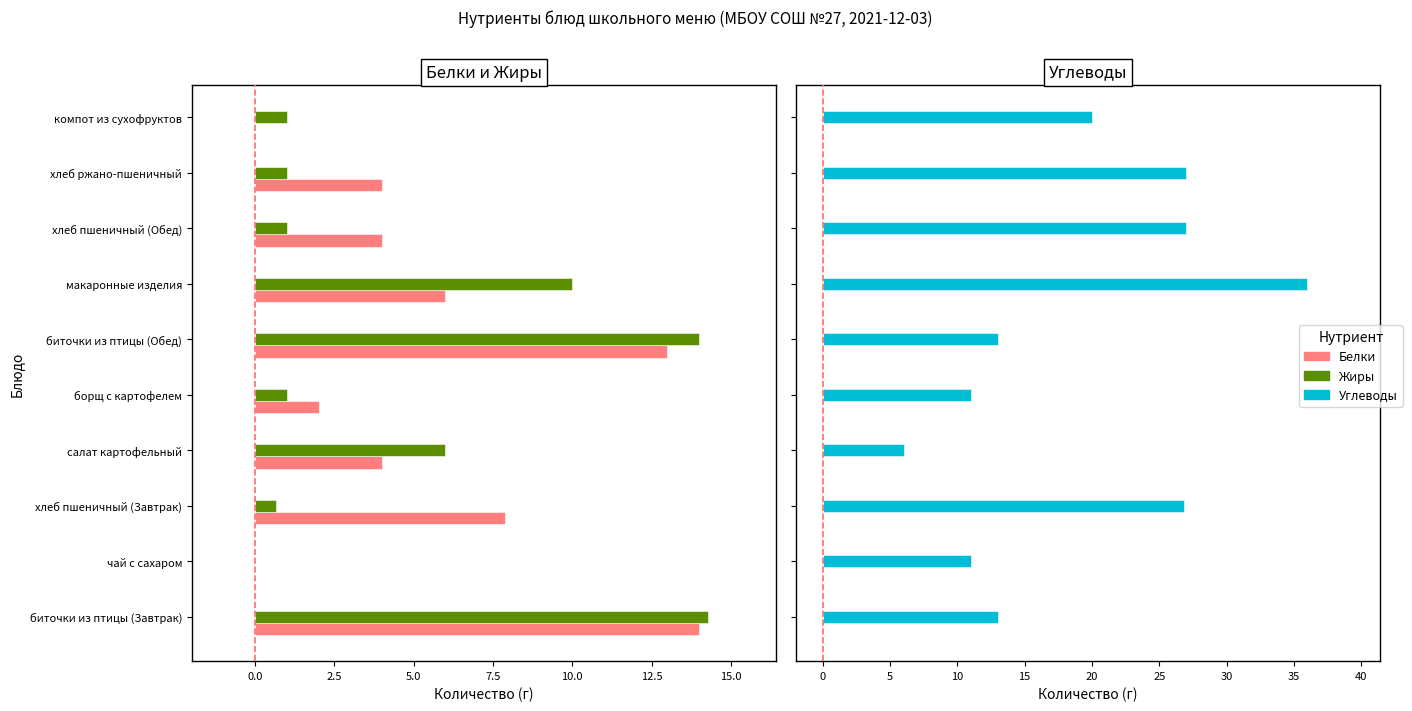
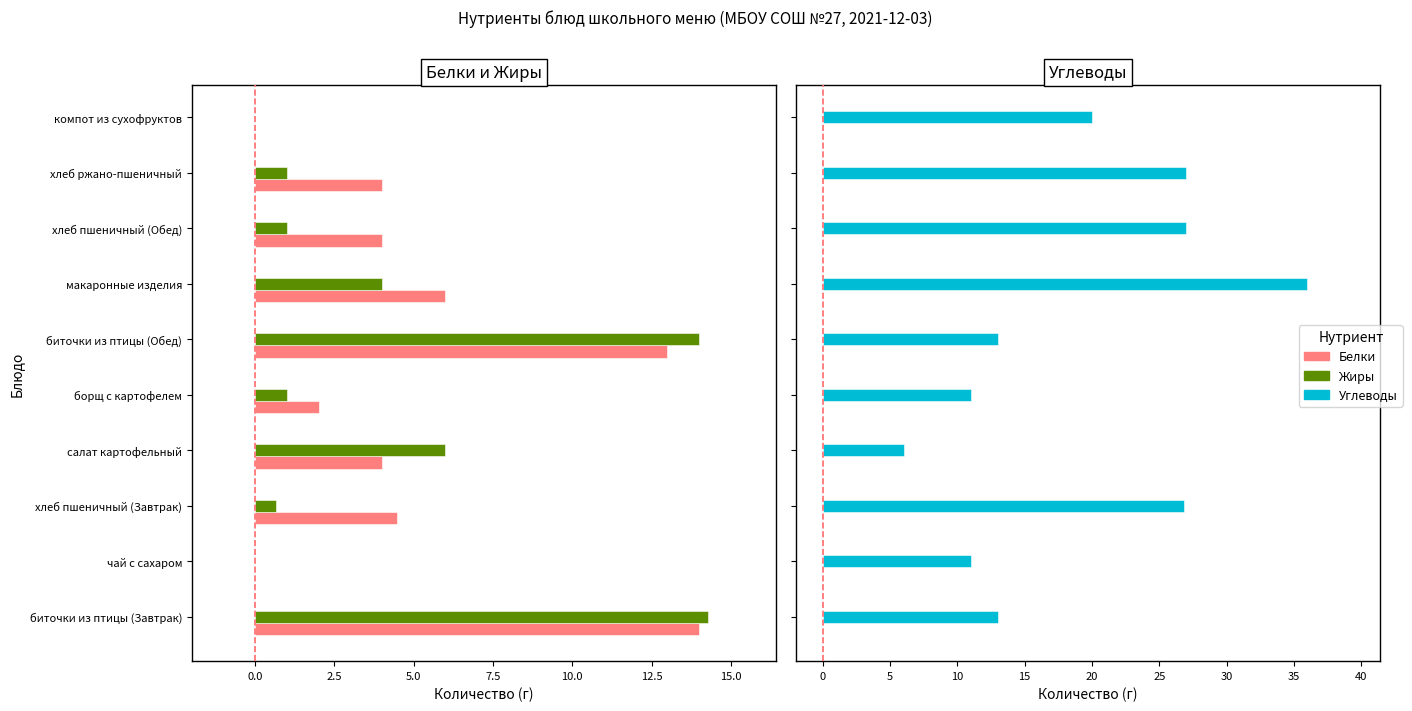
Белки и Жиры, Жиры, компот из сухофруктов: 1 -> 0
Белки и Жиры, Жиры, макаронные изделия: 10 -> 4
Белки и Жиры, Белки, хлеб пшеничный (Завтрак): 7.9 -> 4.5
